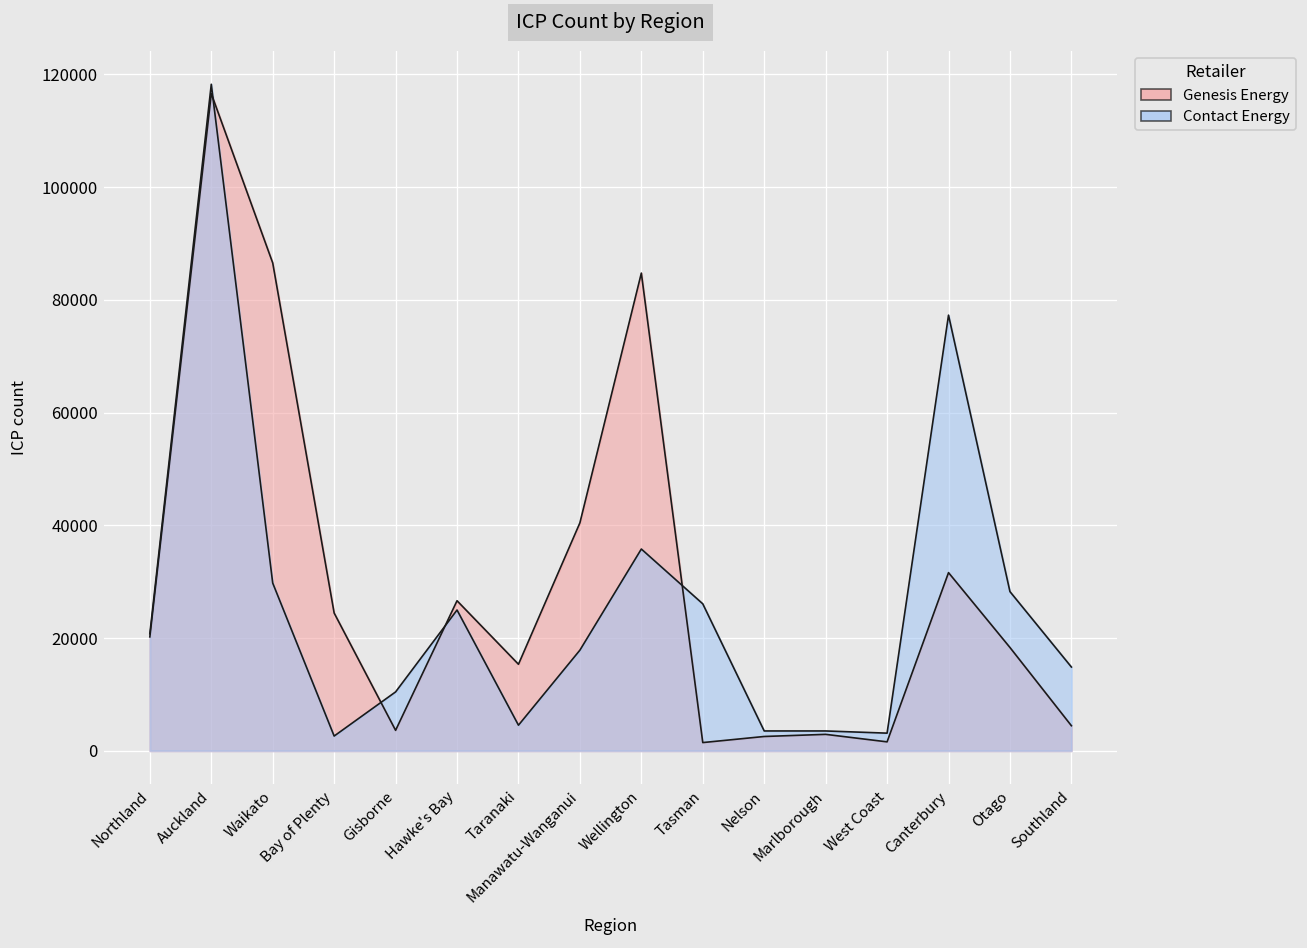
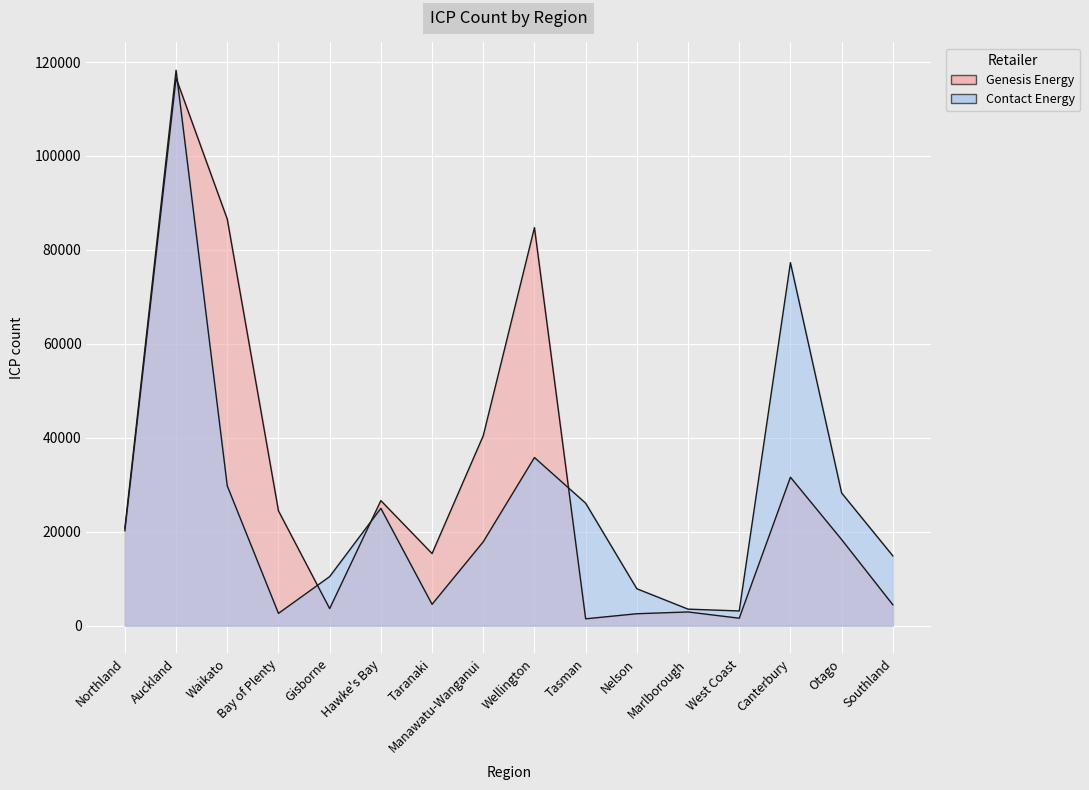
Contact Energy, Nelson: 4000 -> 8000
